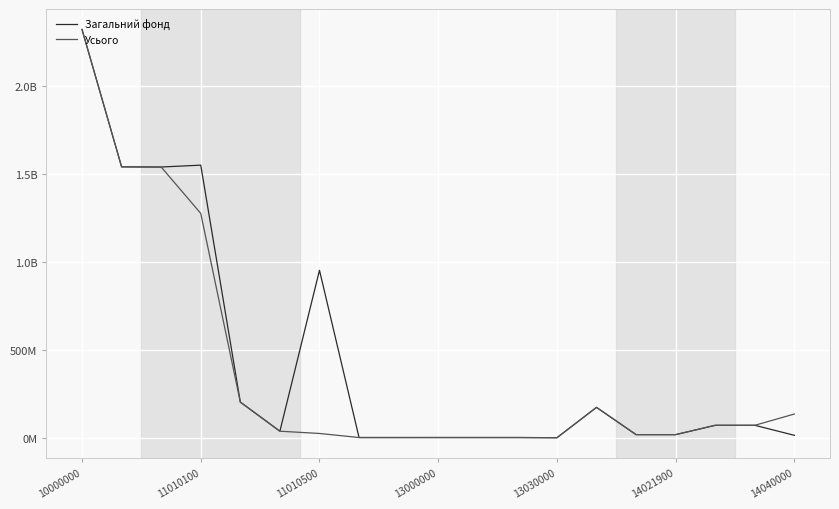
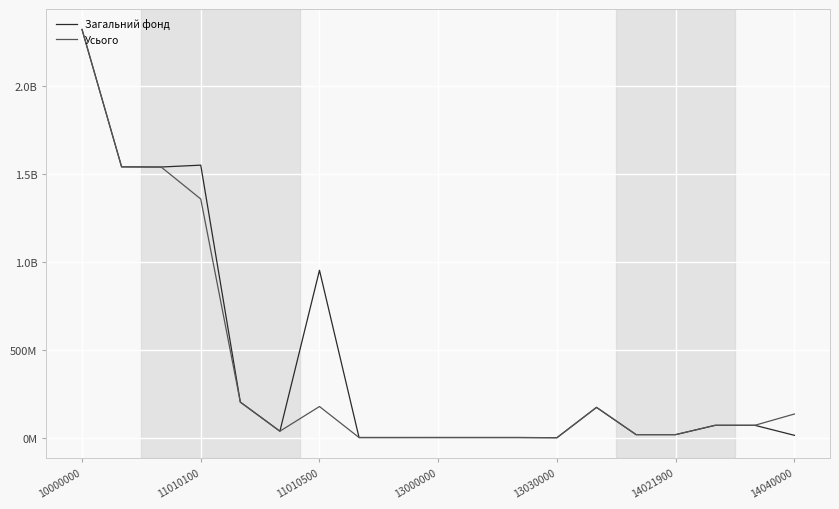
Усього, 11010100: 1270000000 -> 1360000000
Усього, 11010500: 20000000 -> 180000000
